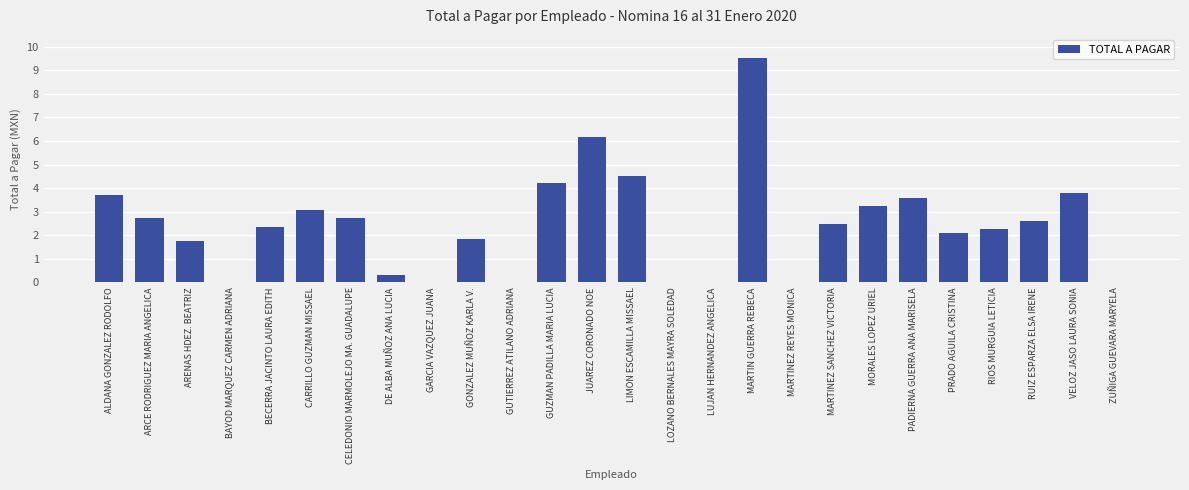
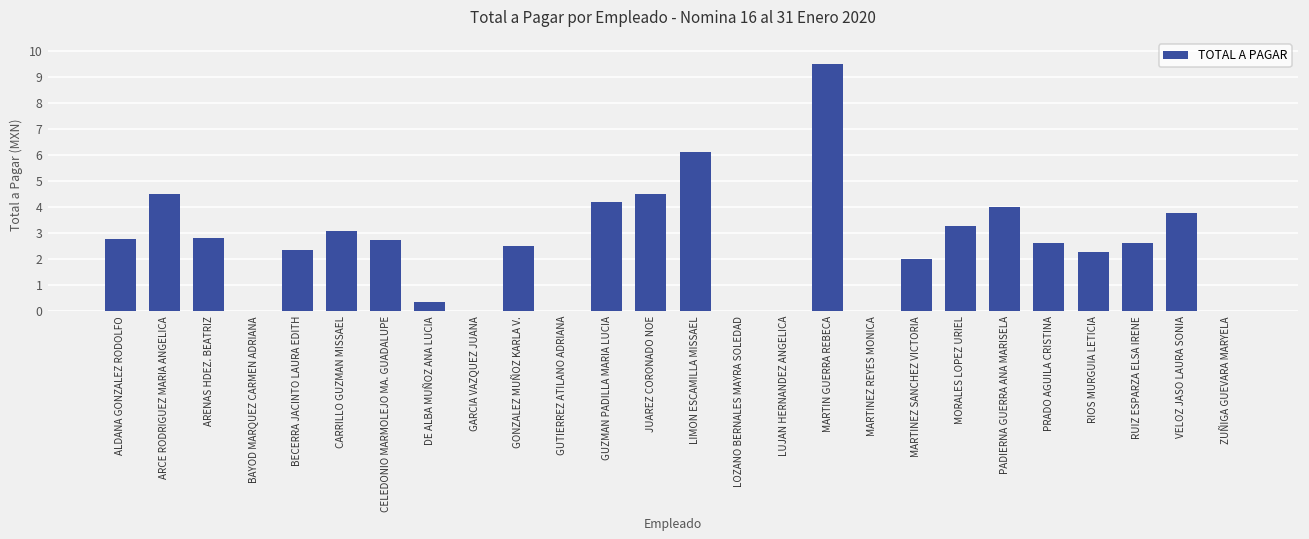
ALDANA GONZALEZ RODOLFO: 3.7 -> 2.8
ARCE RODRIGUEZ MARIA ANGELICA: 2.7 -> 4.5
ARENAS HDEZ. BEATRIZ: 1.8 -> 2.8
GONZALEZ MUÑOZ KARLA V.: 1.8 -> 2.5
JUAREZ CORONADO NOE: 6.2 -> 4.5
LIMON ESCAMILLA MISSAEL: 4.5 -> 6.1
MARTINEZ SANCHEZ VICTORIA: 2.5 -> 2.0
PADIERNA GUERRA ANA MARISELA: 3.6 -> 4.0
PRADO AGUILA CRISTINA: 2.1 -> 2.6
